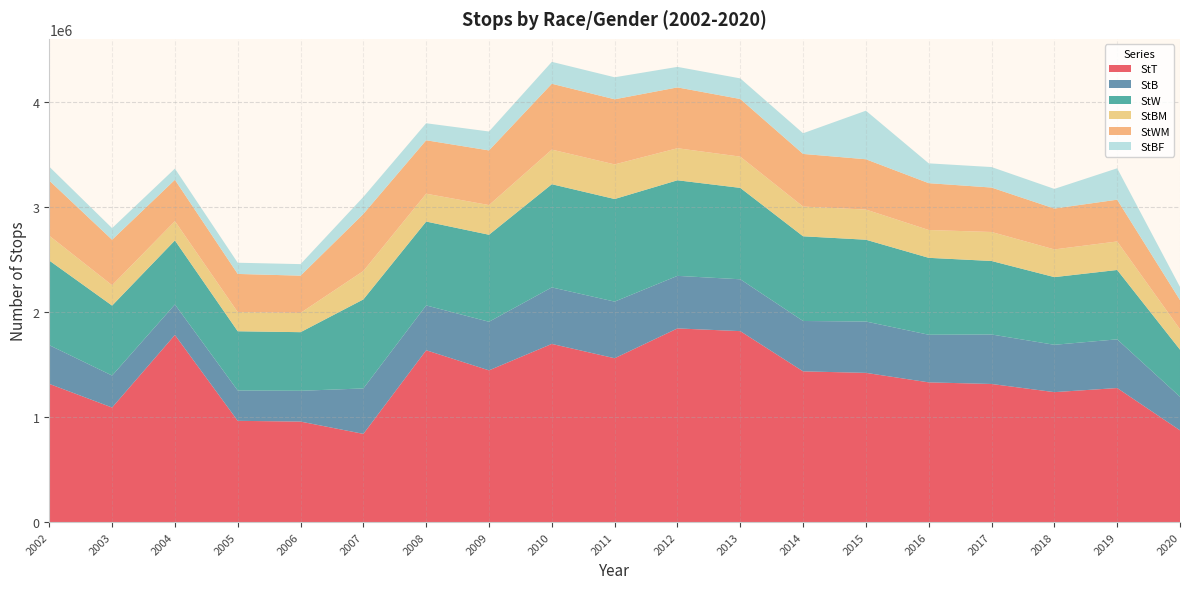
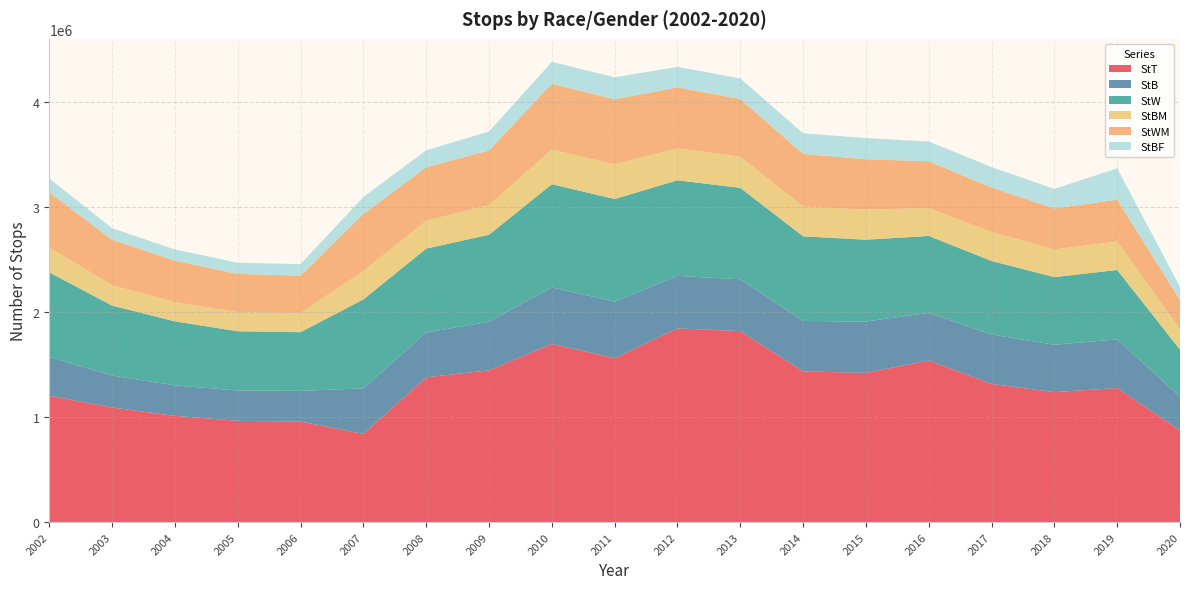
StT, 2002: 1320000 -> 1200000
StT, 2004: 1780000 -> 1010000
StT, 2008: 1640000 -> 1380000
StBF, 2015: 460000 -> 200000
StT, 2016: 1330000 -> 1540000
